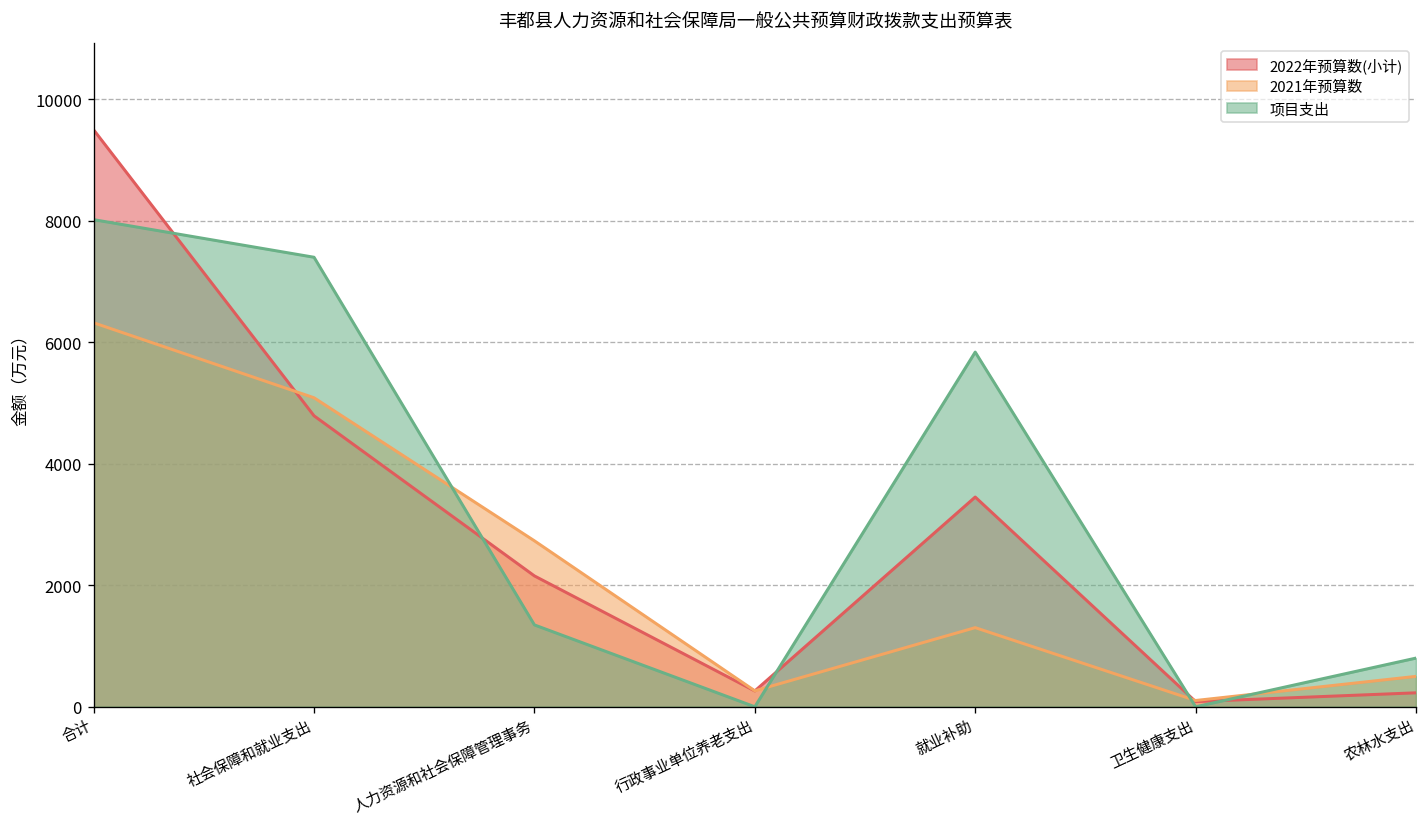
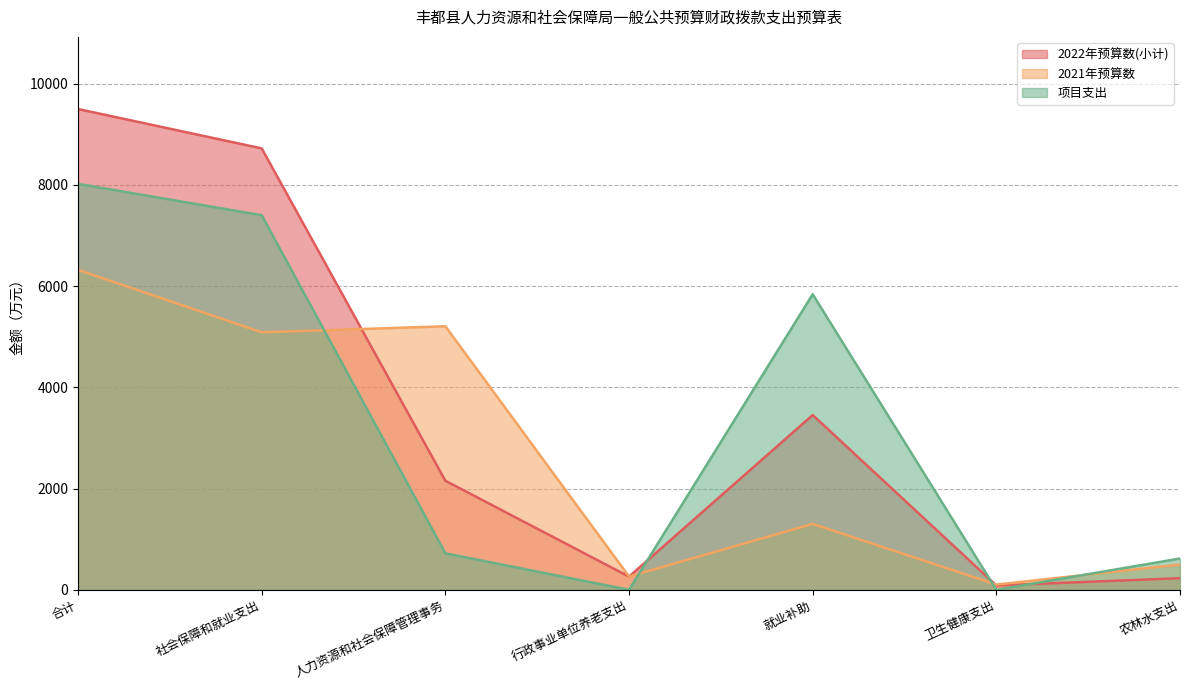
2022年预算数(小计), 社会保障和就业支出: 4800 -> 8700
2021年预算数, 人力资源和社会保障管理事务: 2700 -> 5200
项目支出, 人力资源和社会保障管理事务: 1300 -> 700
项目支出, 农林水支出: 800 -> 600
